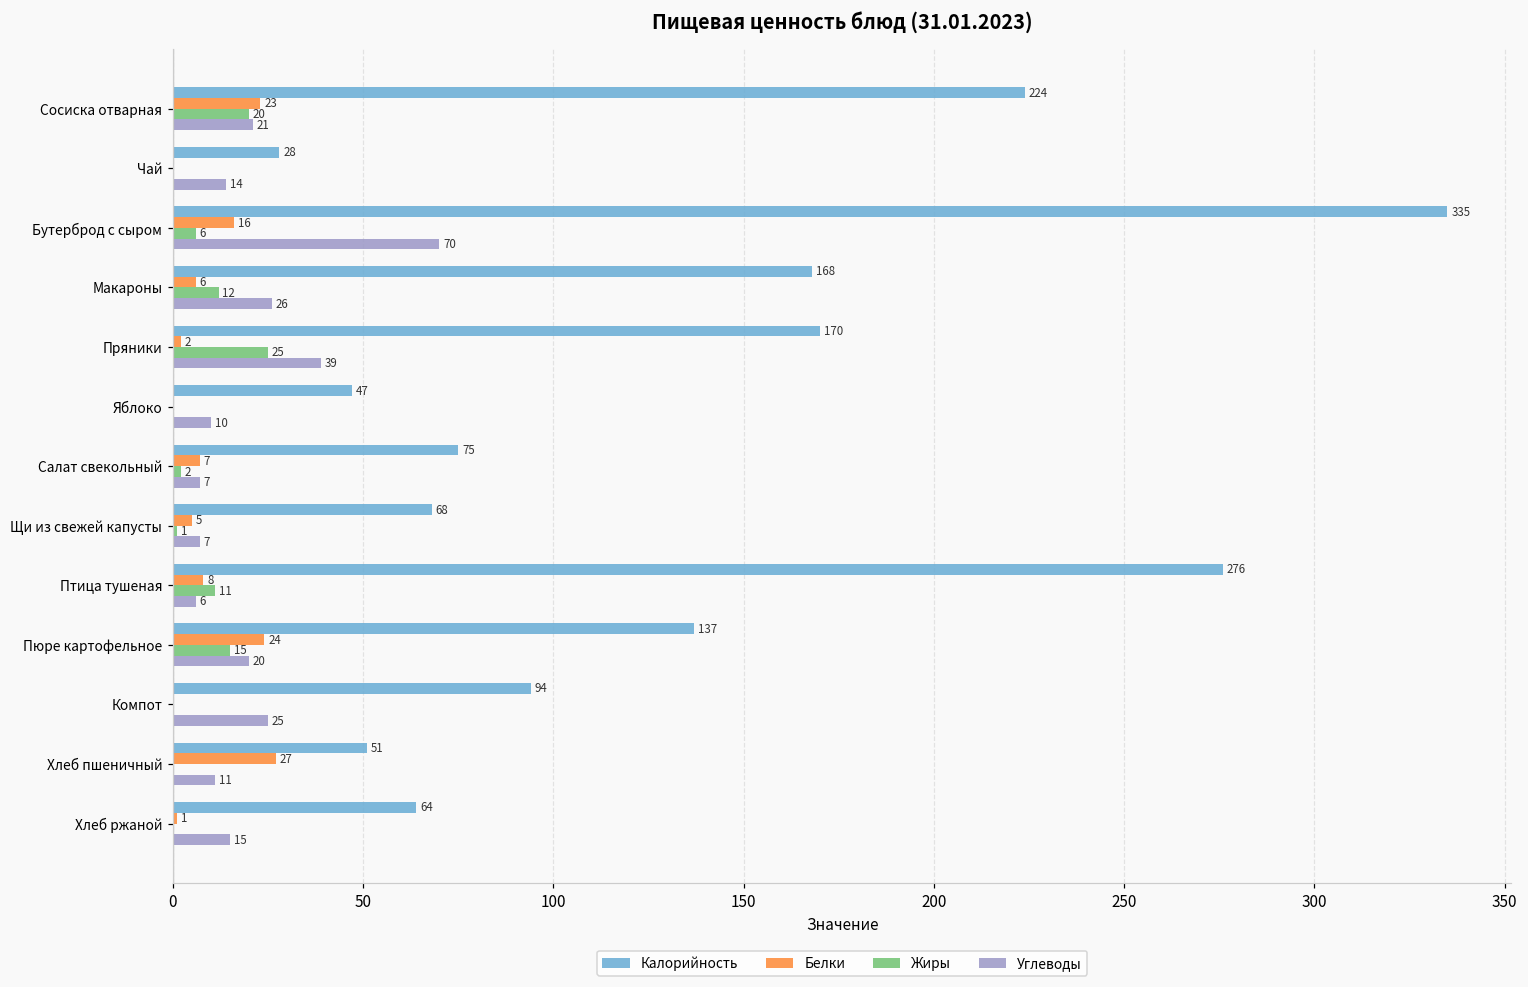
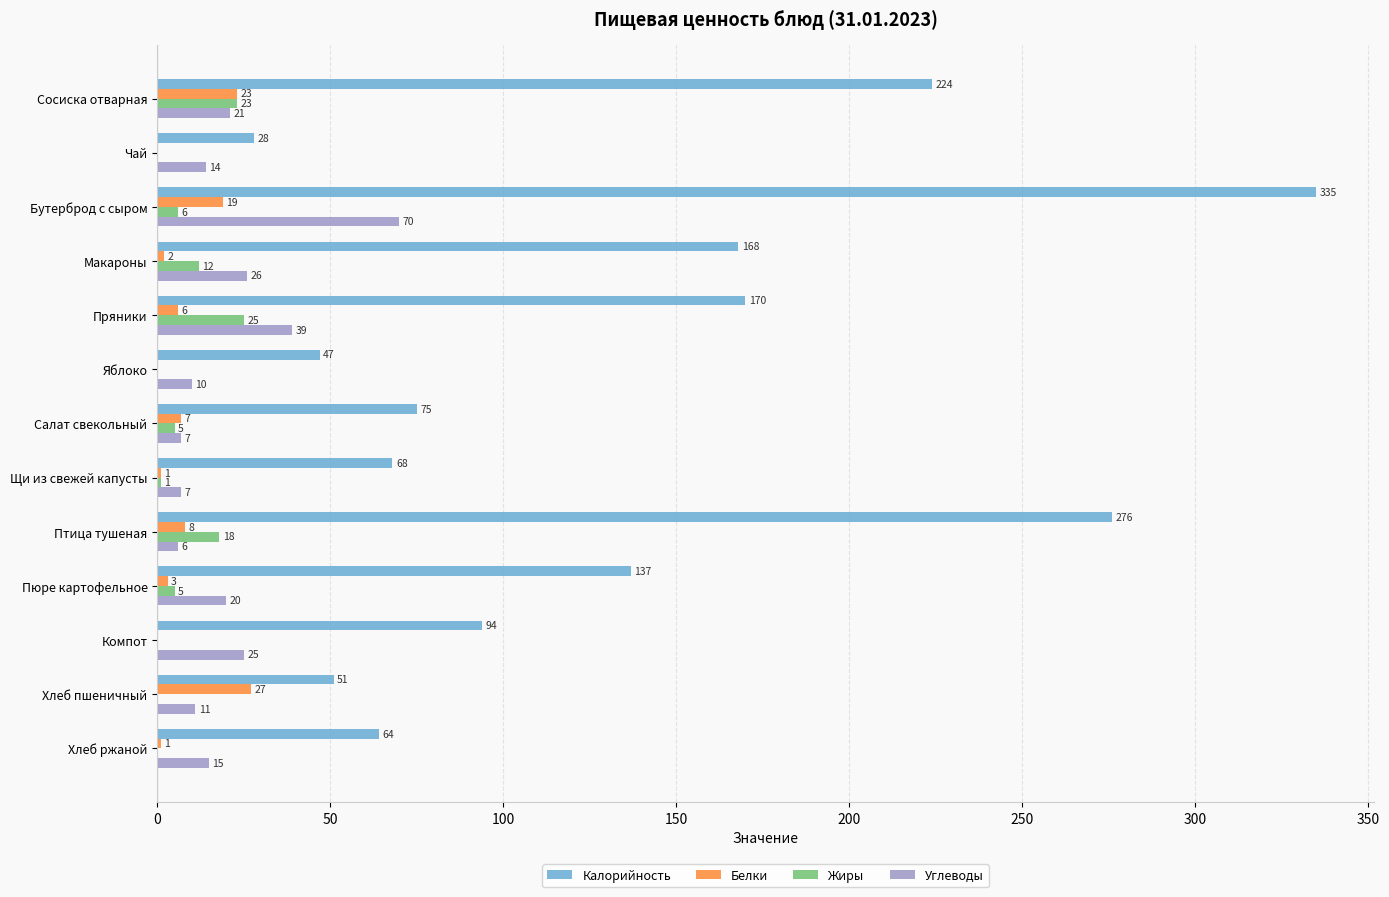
Жиры, Сосиска отварная: 20 -> 23
Белки, Бутерброд с сыром: 16 -> 19
Белки, Макароны: 6 -> 2
Белки, Пряники: 2 -> 6
Жиры, Салат свекольный: 2 -> 5
Белки, Щи из свежей капусты: 5 -> 1
Жиры, Птица тушеная: 11 -> 18
Белки, Пюре картофельное: 24 -> 3
Жиры, Пюре картофельное: 15 -> 5
